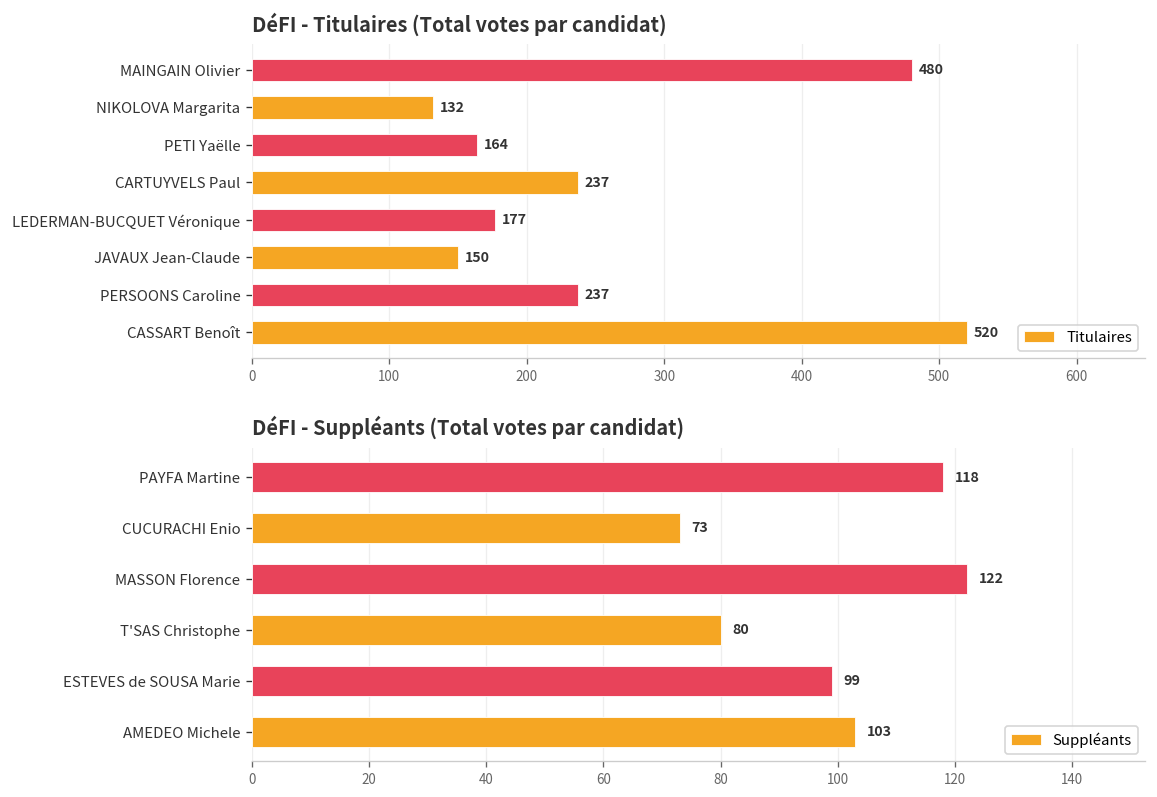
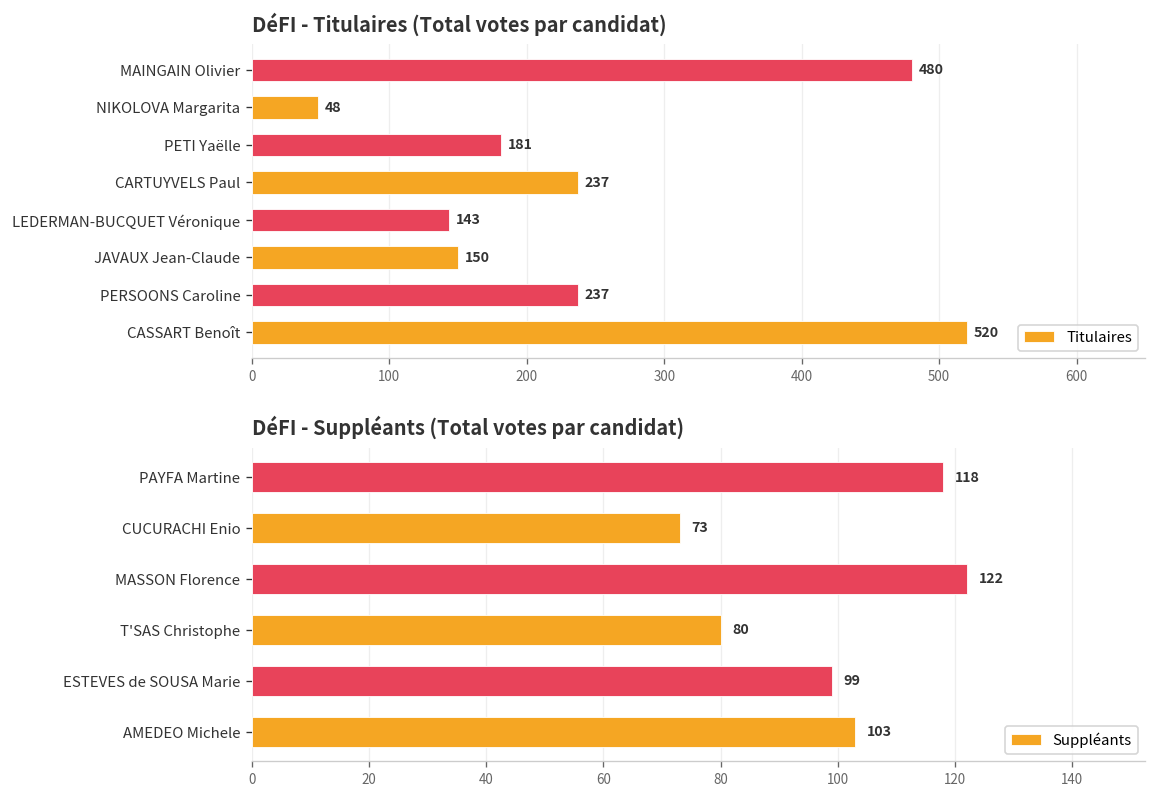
DéFI - Titulaires (Total votes par candidat), NIKOLOVA Margarita: 132 -> 48
DéFI - Titulaires (Total votes par candidat), PETI Yaëlle: 164 -> 181
DéFI - Titulaires (Total votes par candidat), LEDERMAN-BUCQUET Véronique: 177 -> 143
